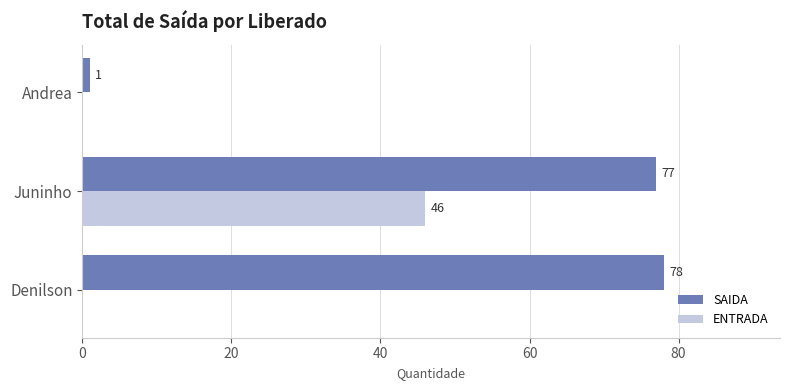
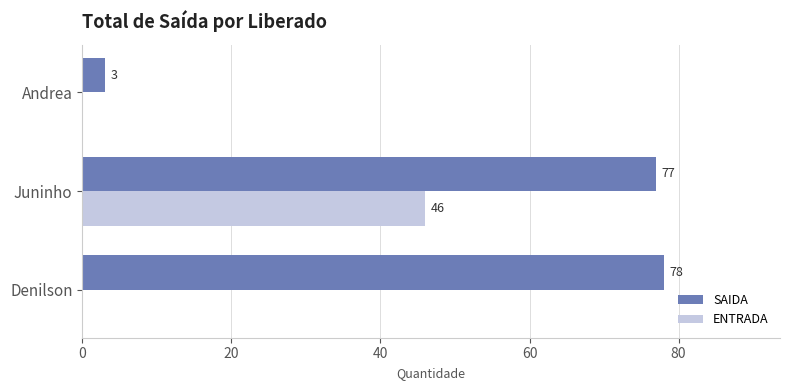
SAIDA, Andrea: 1 -> 3
